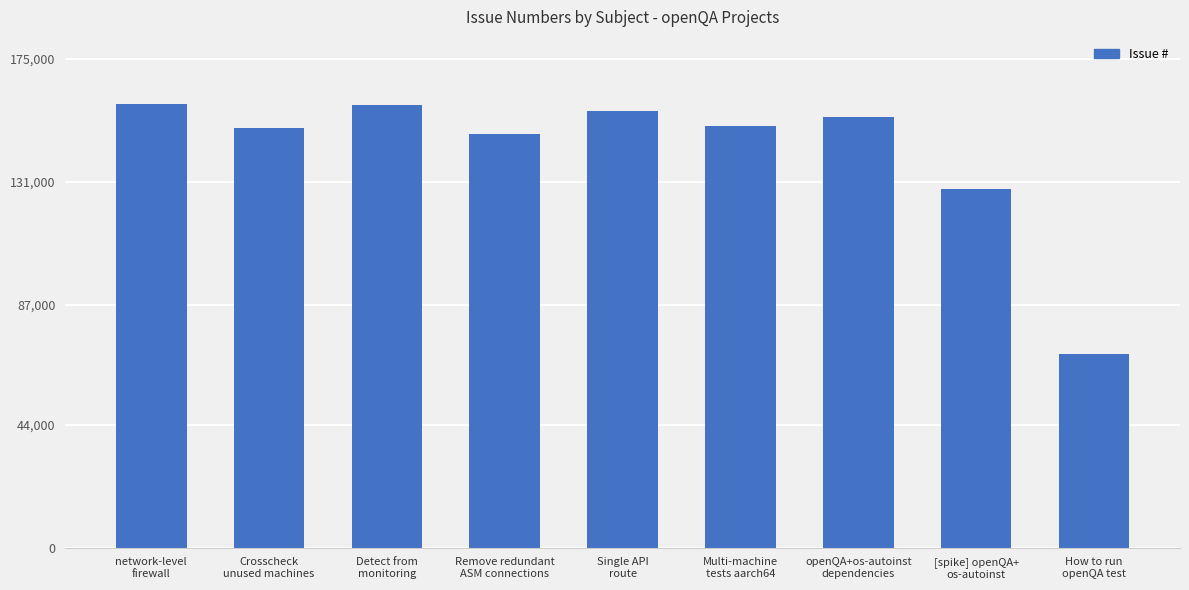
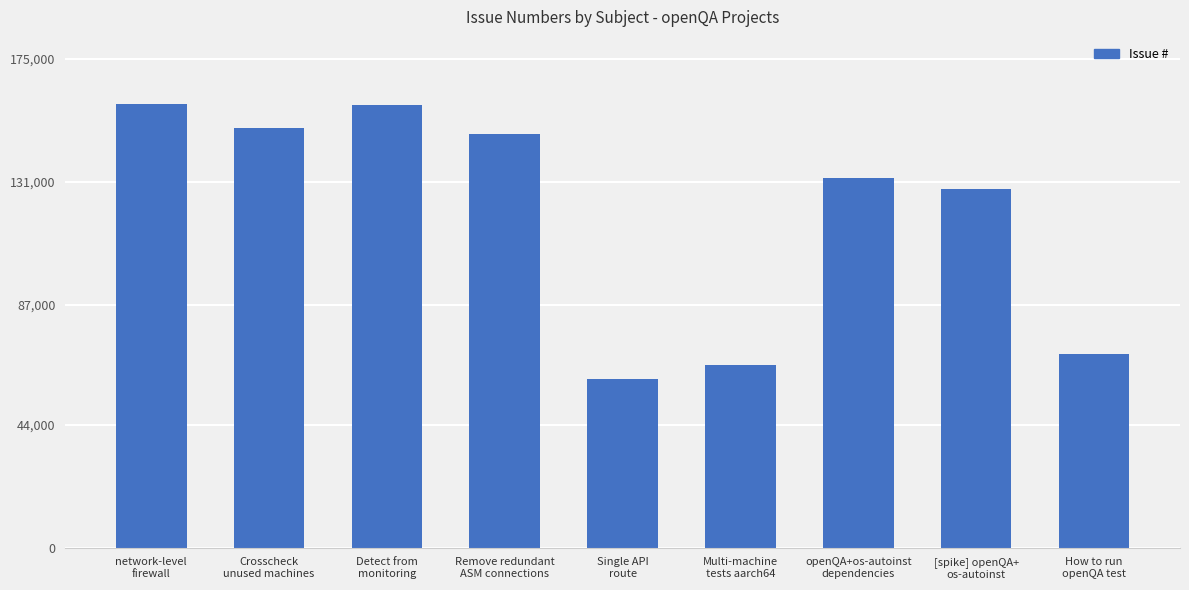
Single API route: 157,000 -> 61,000
Multi-machine tests aarch64: 151,000 -> 65,000
openQA+os-autoinst dependencies: 154,000 -> 132,000
